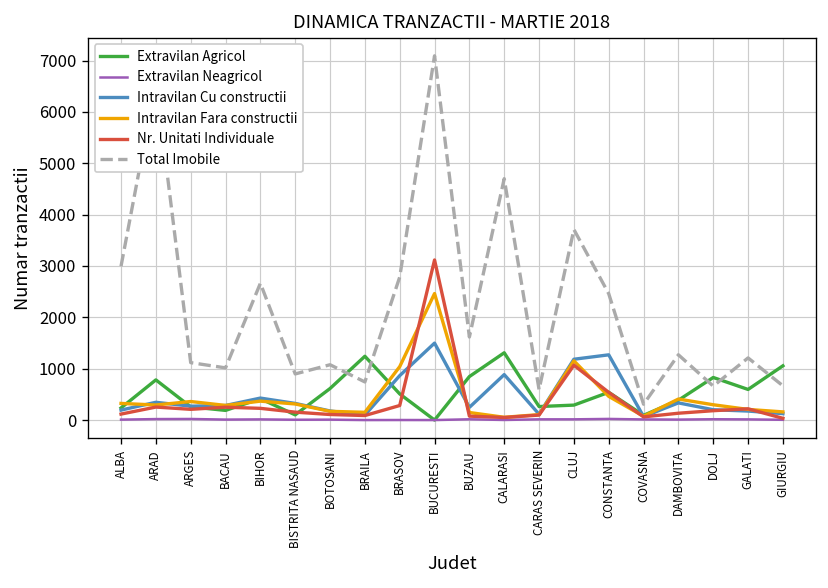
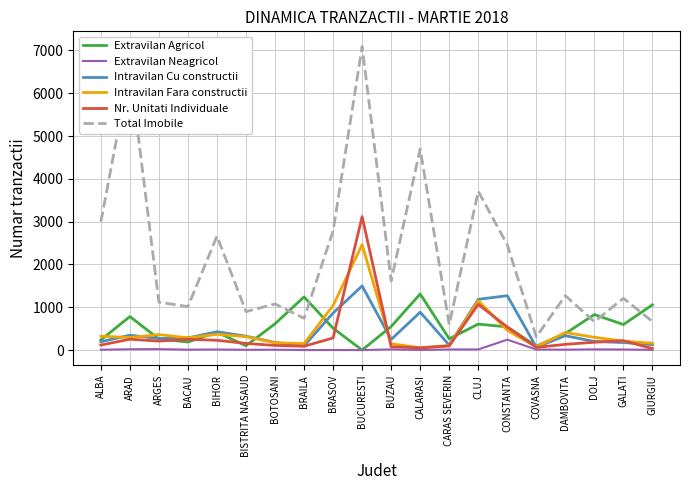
Extravilan Agricol, BUZAU: 800 -> 600
Extravilan Agricol, CLUJ: 300 -> 600
Extravilan Neagricol, CONSTANTA: 0 -> 200
